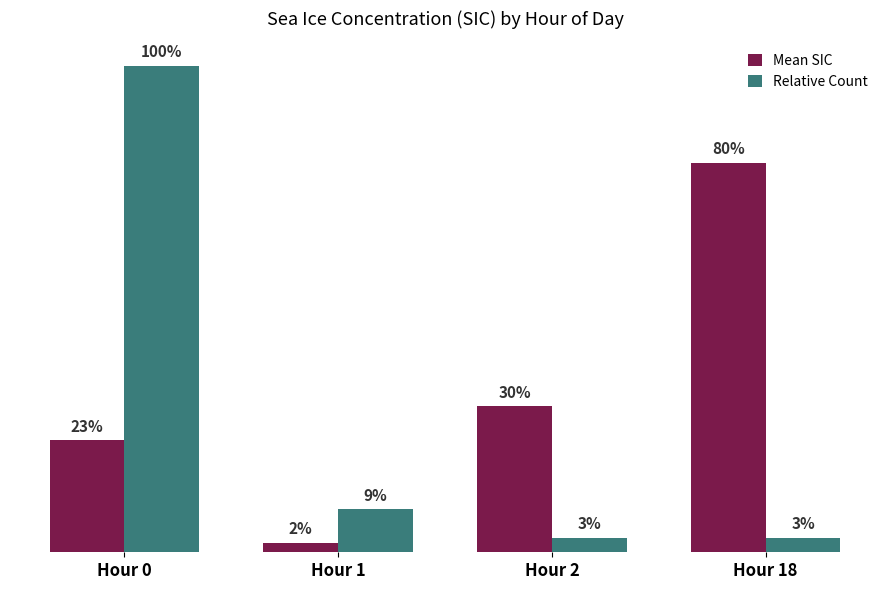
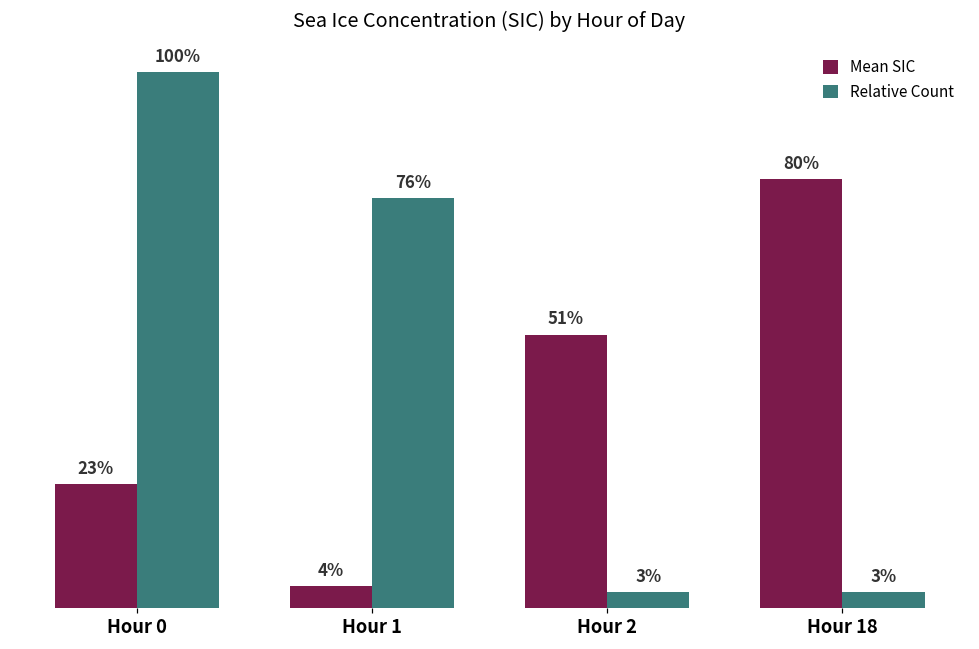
Mean SIC, Hour 1: 2% -> 4%
Relative Count, Hour 1: 9% -> 76%
Mean SIC, Hour 2: 30% -> 51%
